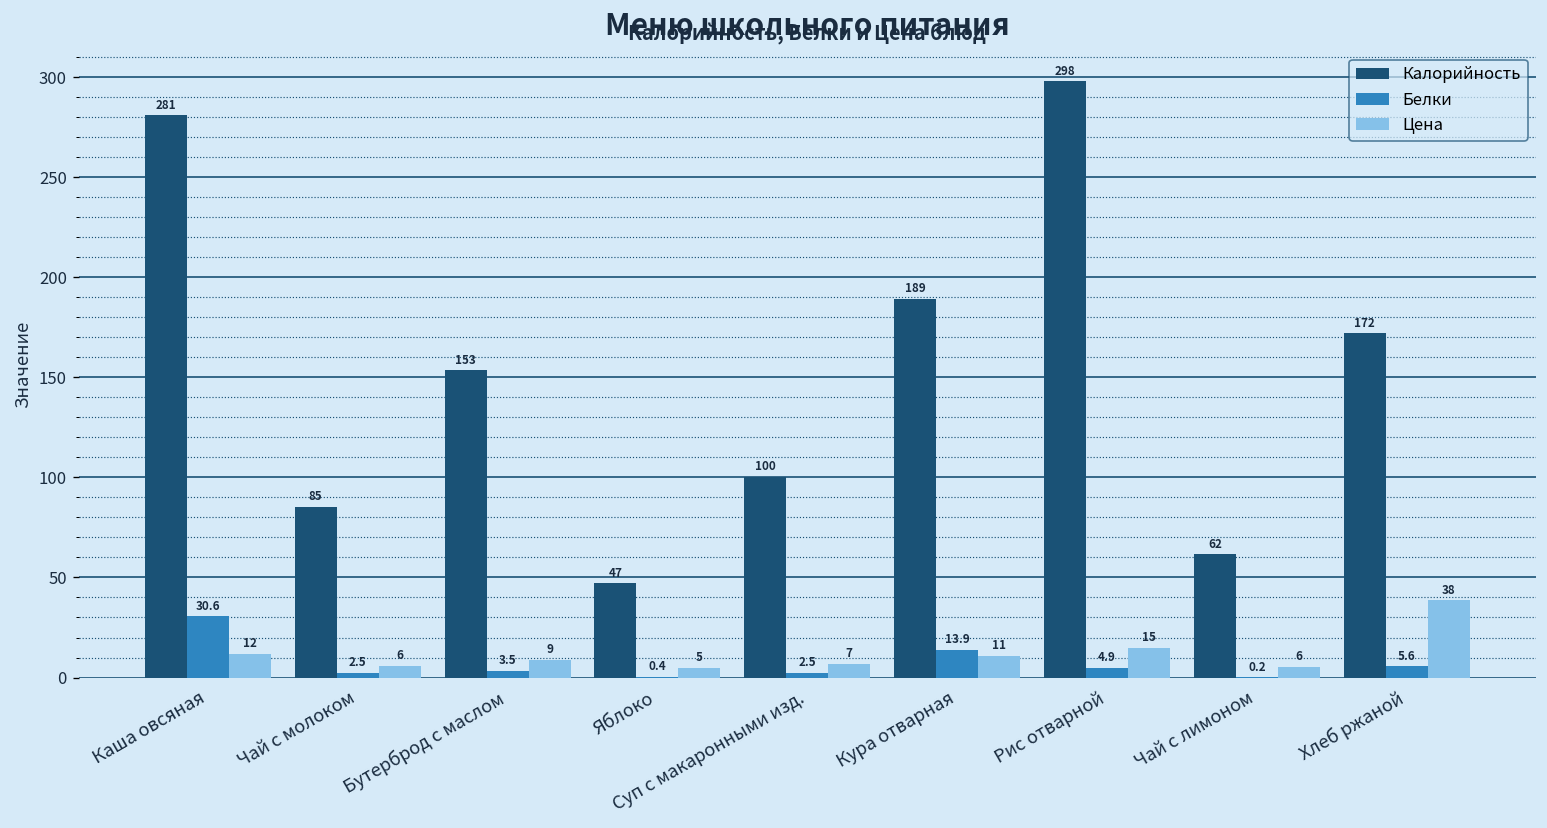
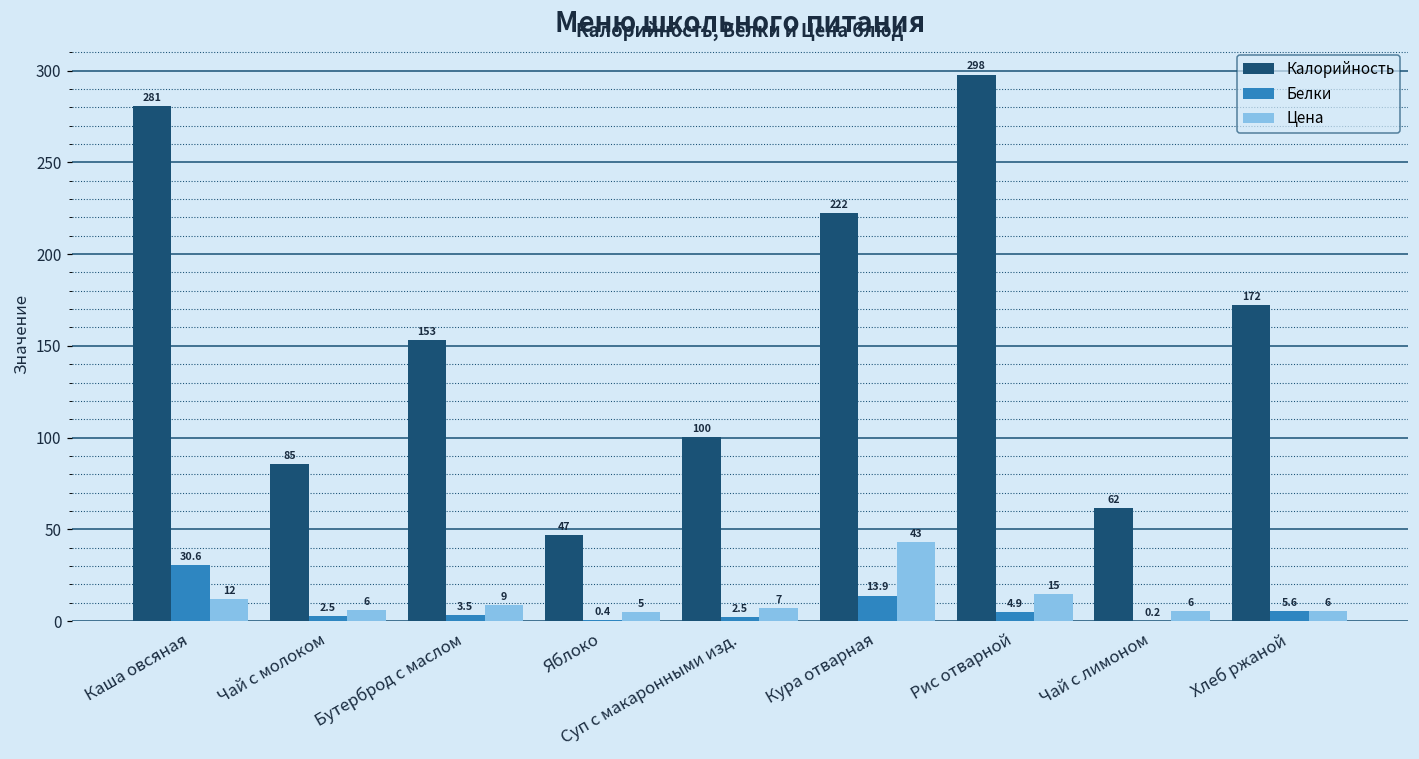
Калорийность, Кура отварная: 189 -> 222
Цена, Кура отварная: 11 -> 43
Цена, Хлеб ржаной: 38 -> 6
